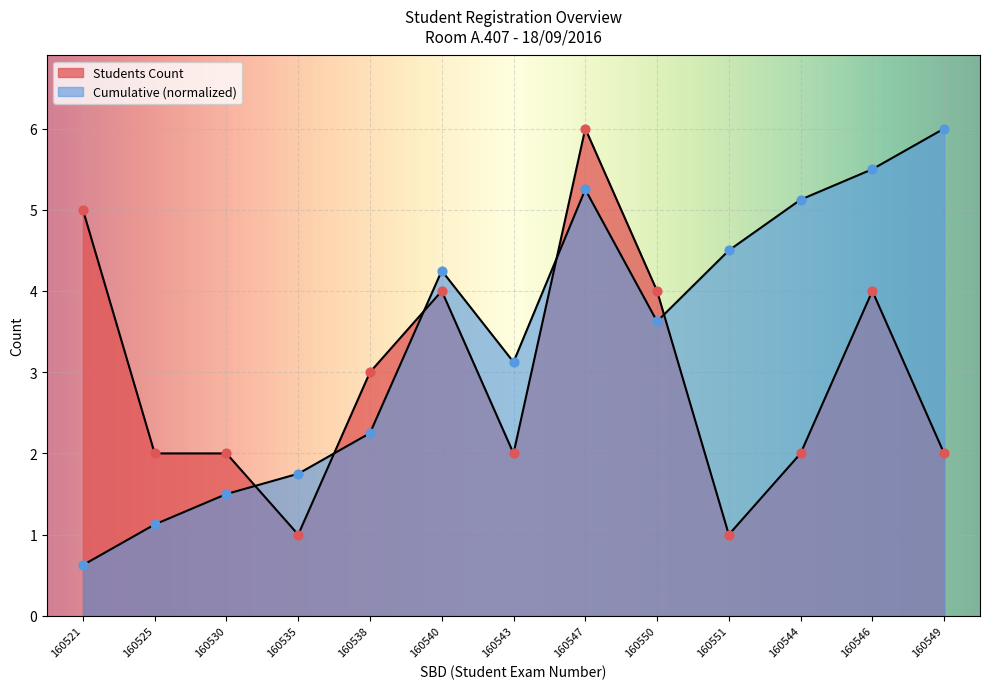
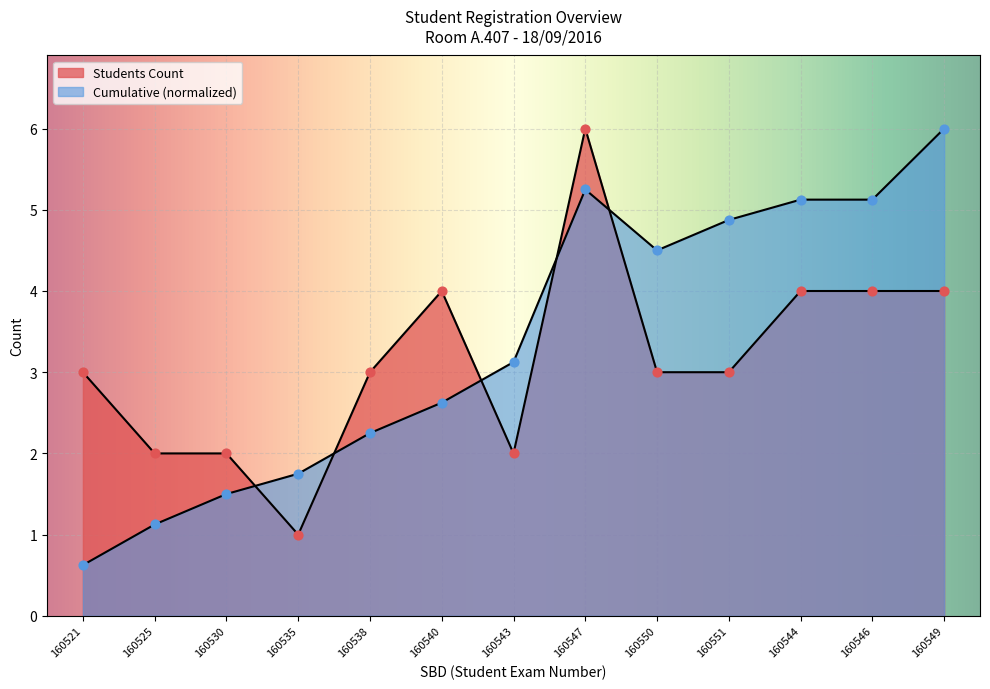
Students Count, 160521: 5 -> 3
Cumulative (normalized), 160540: 4.3 -> 2.6
Students Count, 160550: 4 -> 3
Cumulative (normalized), 160550: 3.6 -> 4.5
Students Count, 160551: 1 -> 3
Cumulative (normalized), 160551: 4.5 -> 4.9
Students Count, 160544: 2 -> 4
Cumulative (normalized), 160546: 5.5 -> 5.1
Students Count, 160549: 2 -> 4
